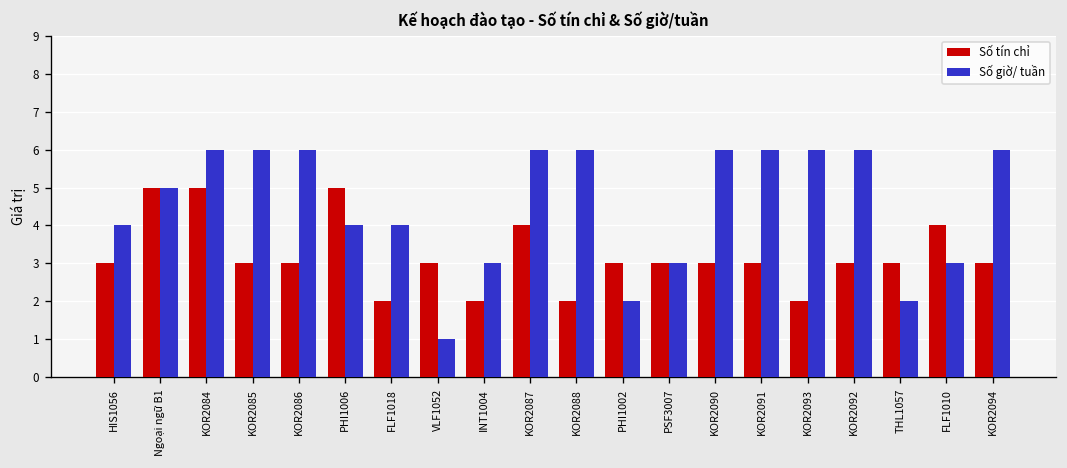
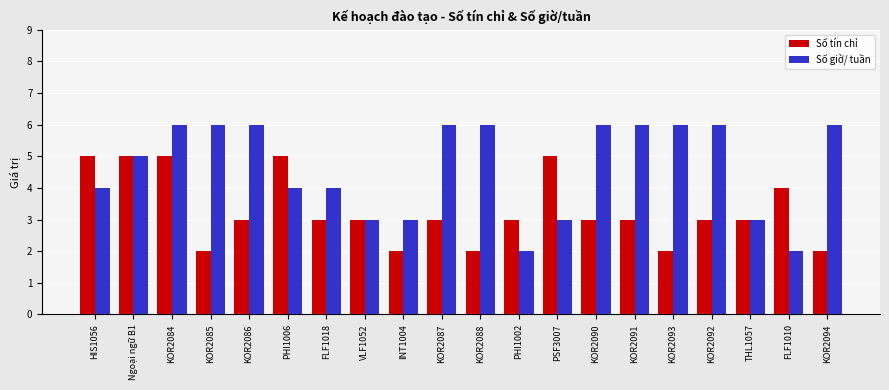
Số tín chỉ, HIS1056: 3 -> 5
Số tín chỉ, KOR2085: 3 -> 2
Số tín chỉ, FLF1018: 2 -> 3
Số giờ/ tuần, VLF1052: 1 -> 3
Số tín chỉ, KOR2087: 4 -> 3
Số tín chỉ, PSF3007: 3 -> 5
Số giờ/ tuần, THL1057: 2 -> 3
Số giờ/ tuần, FLF1010: 3 -> 2
Số tín chỉ, KOR2094: 3 -> 2
